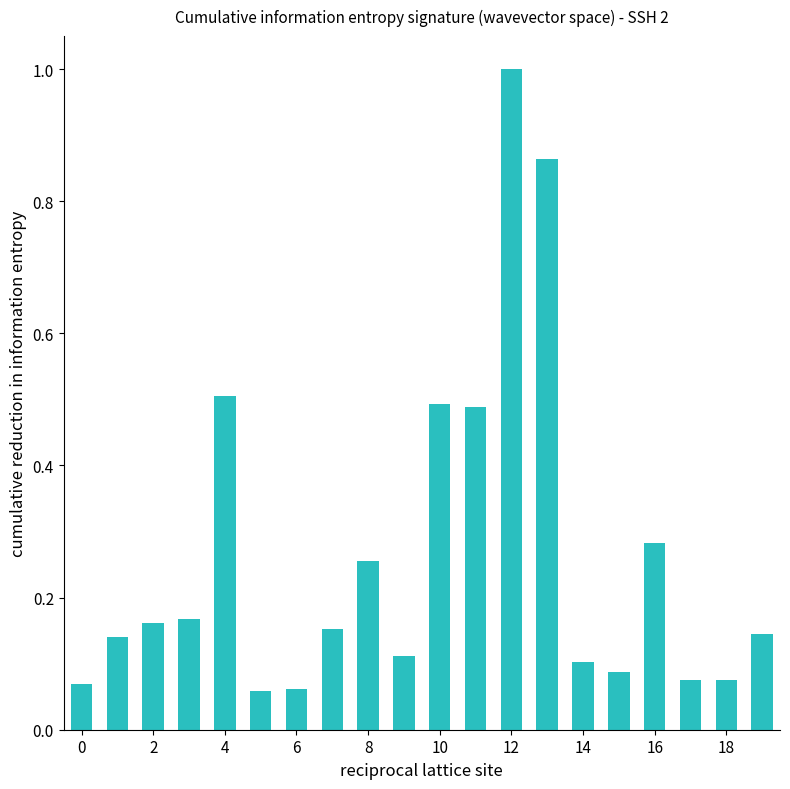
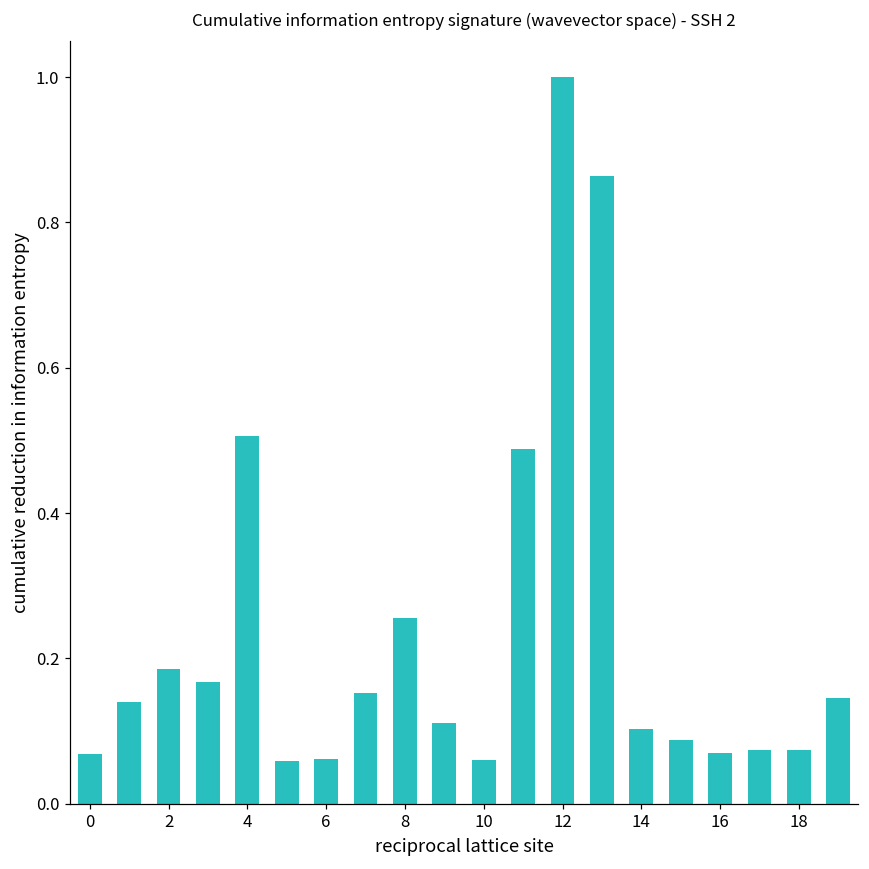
2: 0.16 -> 0.19
10: 0.49 -> 0.06
16: 0.28 -> 0.07
